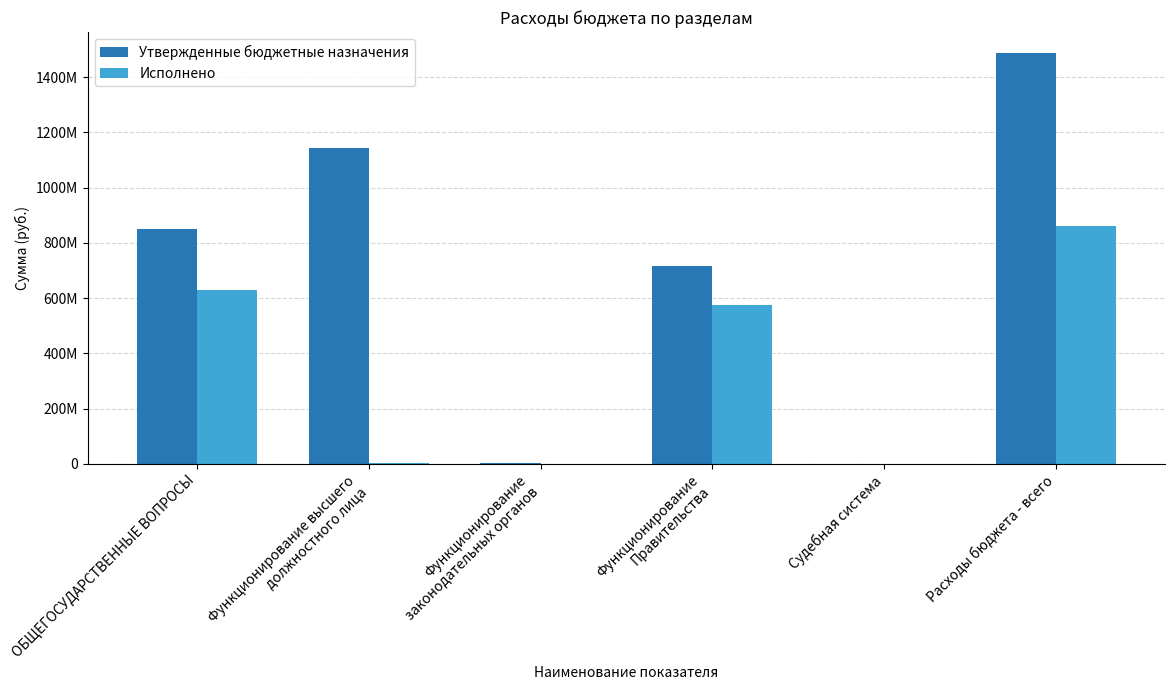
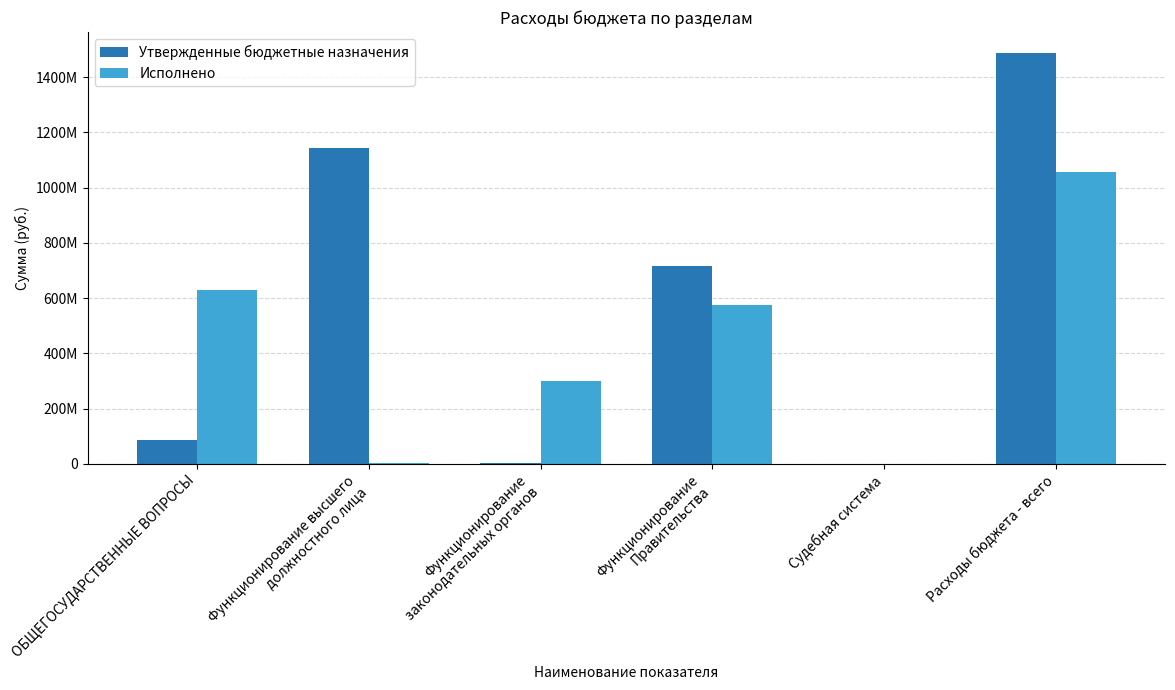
Утвержденные бюджетные назначения, ОБЩЕГОСУДАРСТВЕННЫЕ ВОПРОСЫ: 850000000 -> 90000000
Исполнено, Функционирование законодательных органов: 0 -> 300000000
Исполнено, Расходы бюджета - всего: 860000000 -> 1060000000
